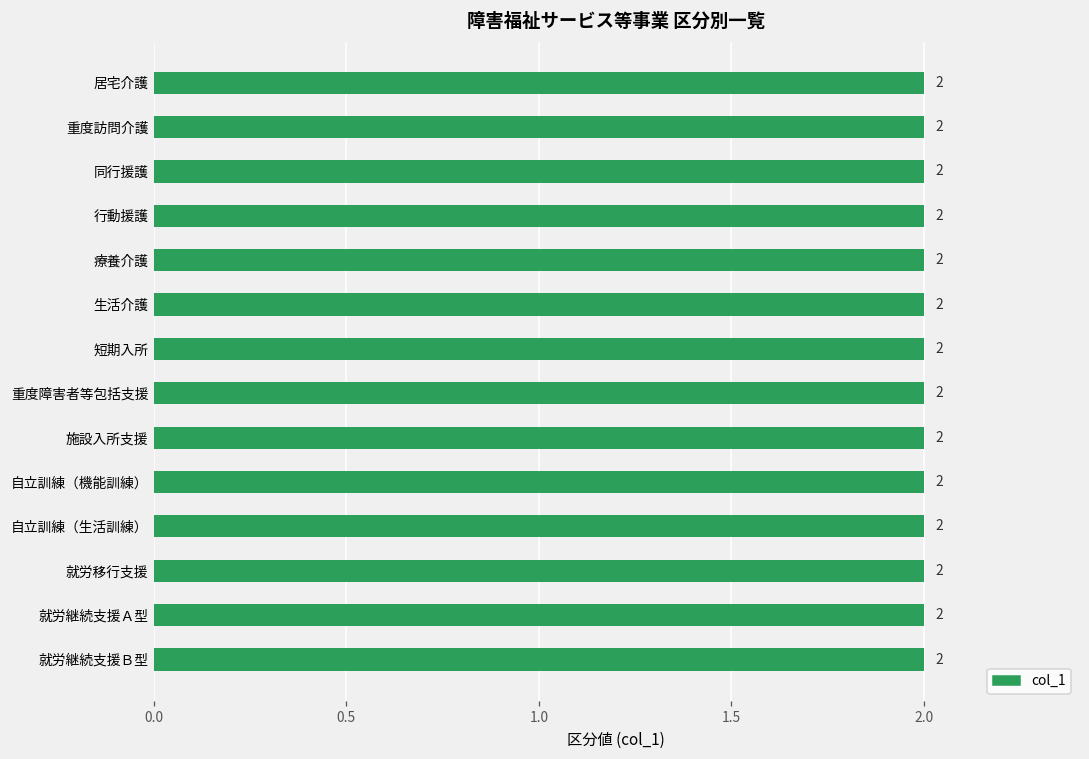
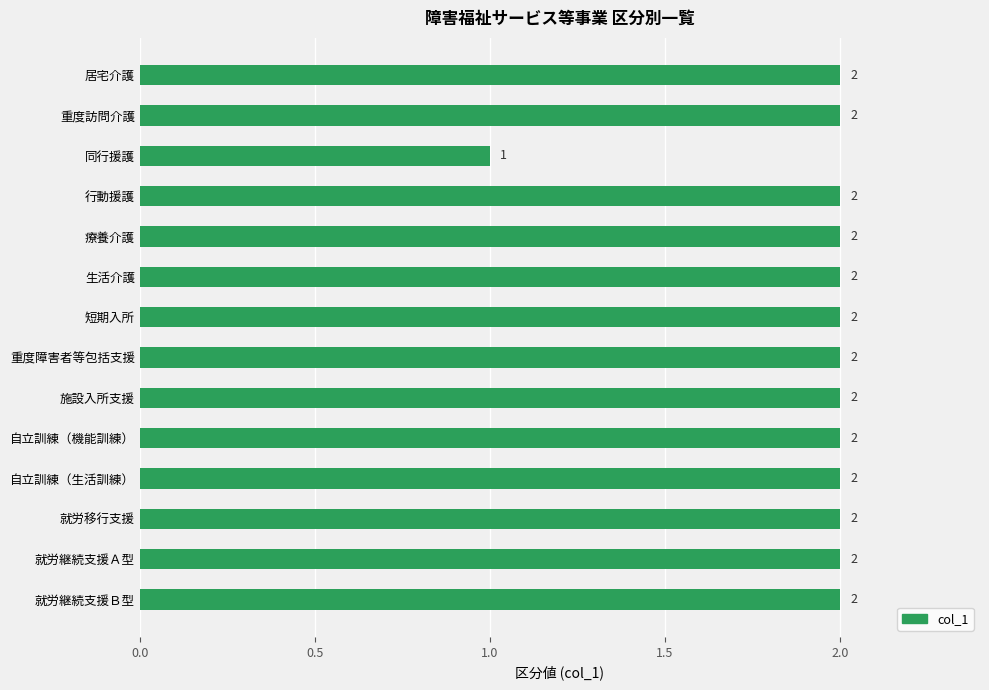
同行援護: 2 -> 1
